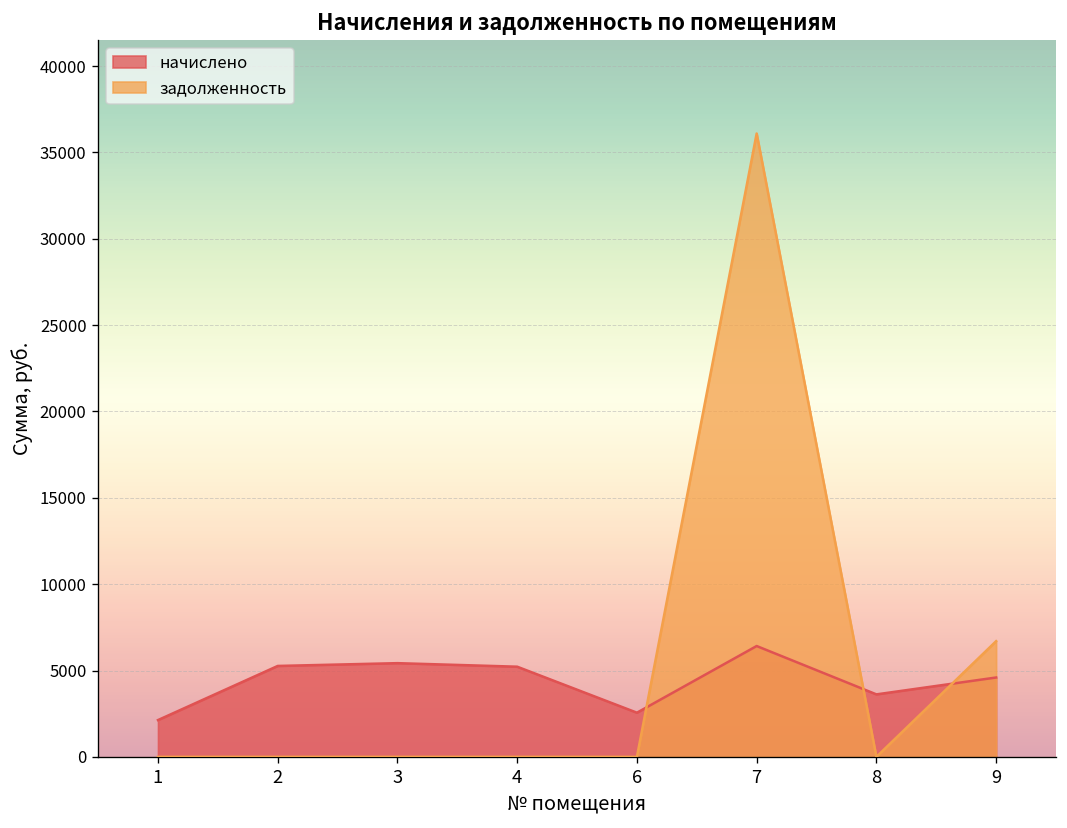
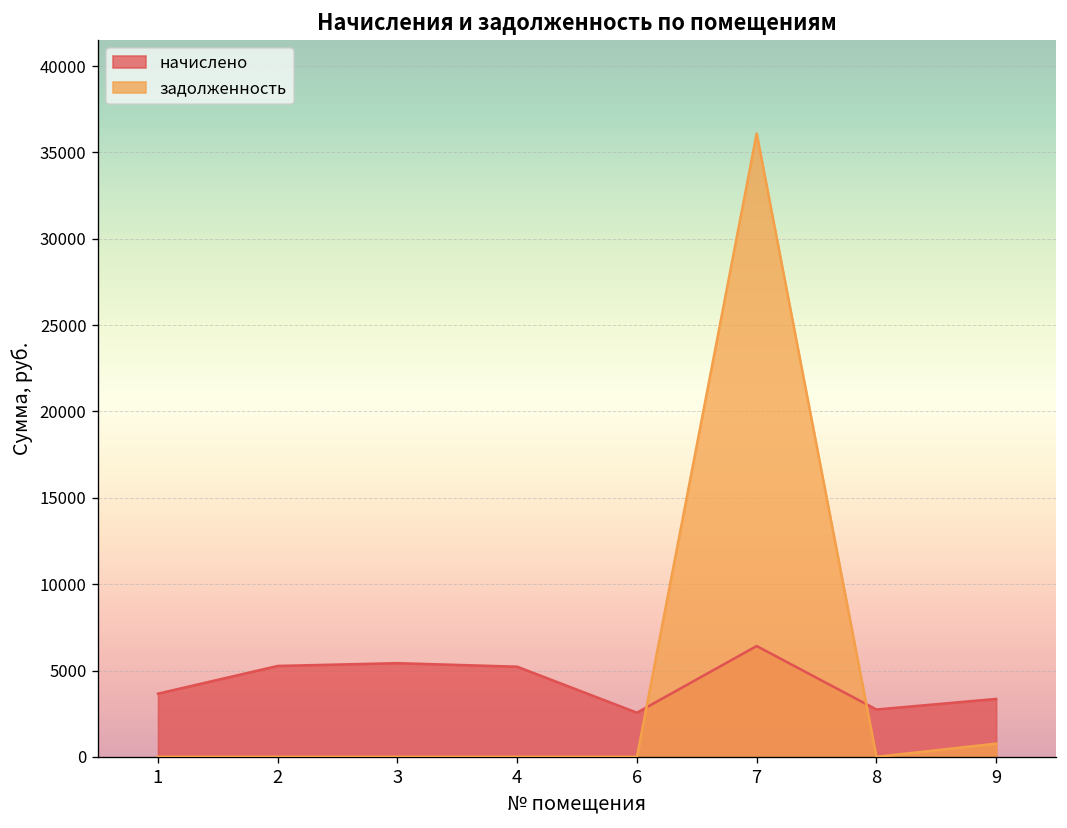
начислено, 1: 2100 -> 3700
начислено, 8: 3600 -> 2700
начислено, 9: 4600 -> 3400
задолженность, 9: 6700 -> 800
